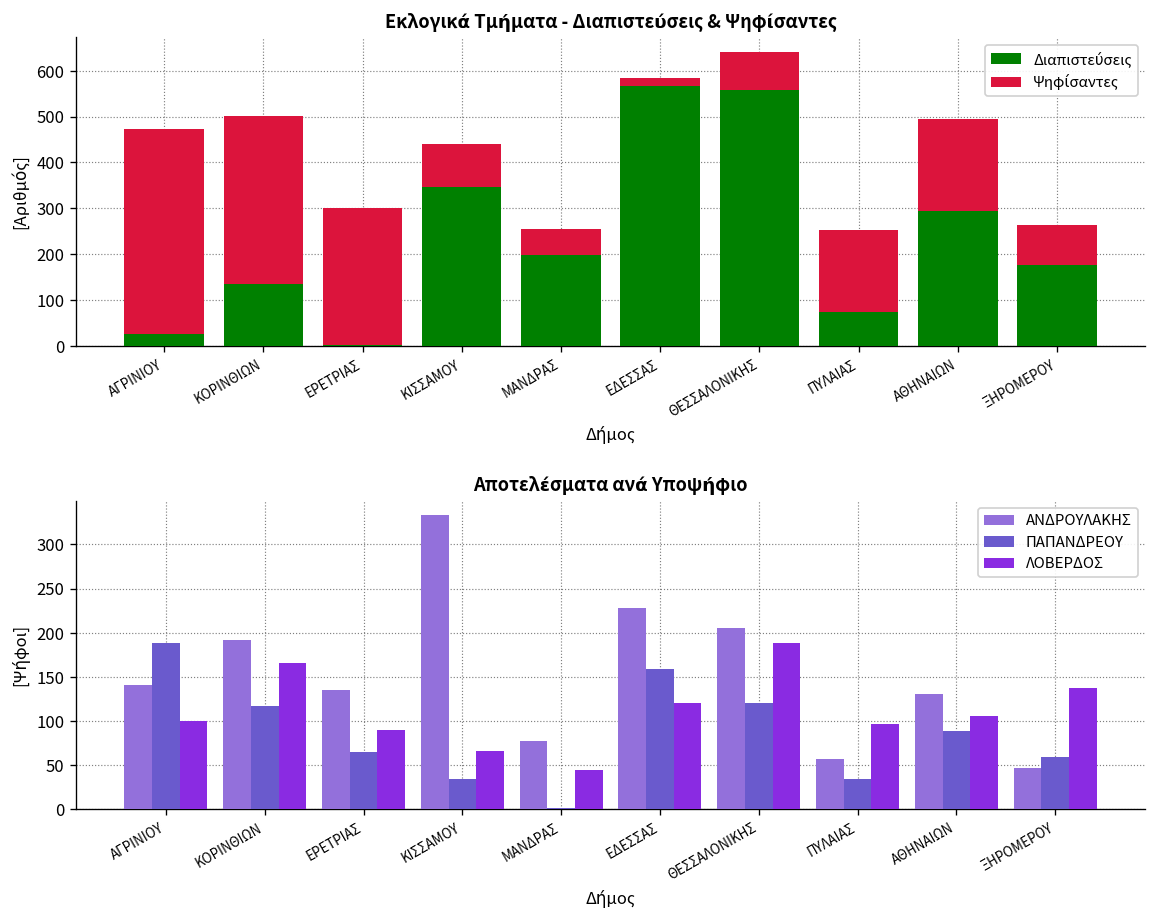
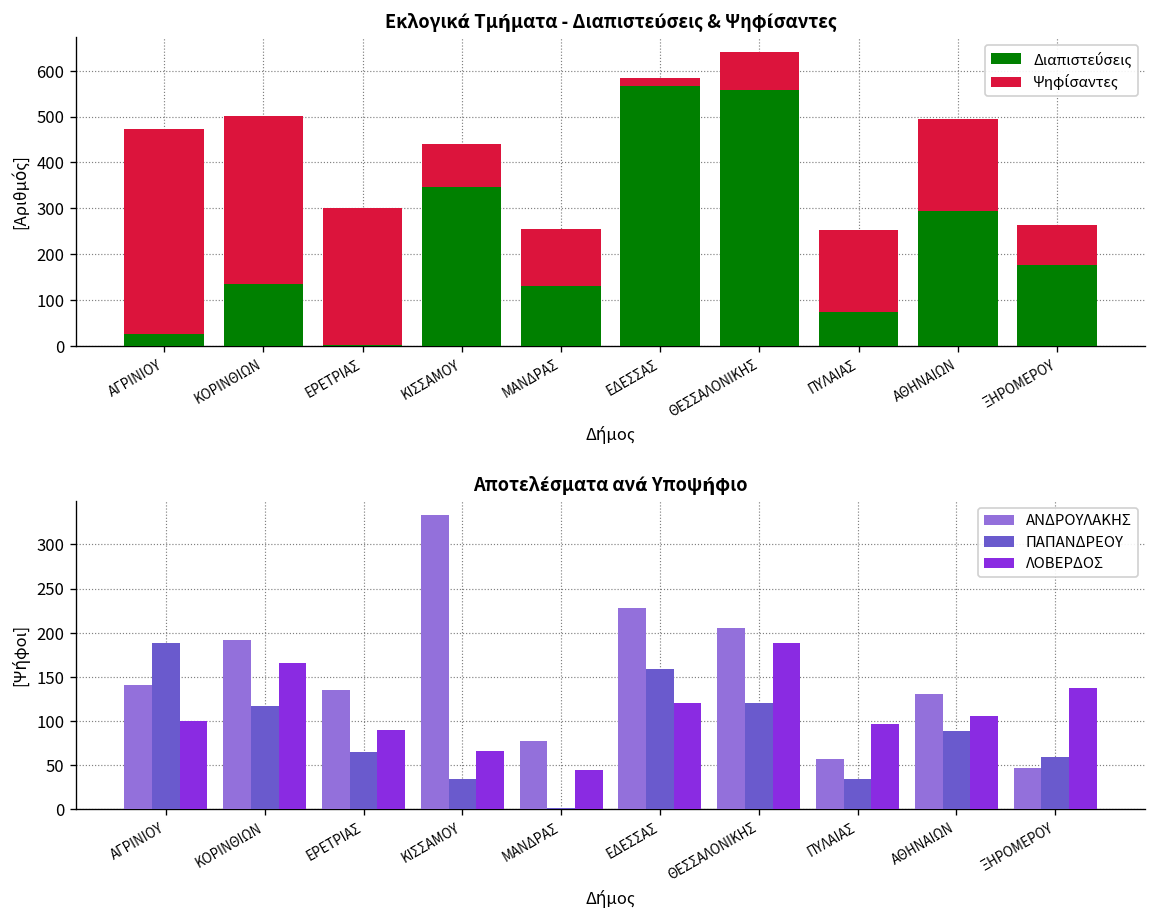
Εκλογικά Τμήματα - Διαπιστεύσεις & Ψηφίσαντες, Διαπιστεύσεις, ΜΑΝΔΡΑΣ: 200 -> 130
